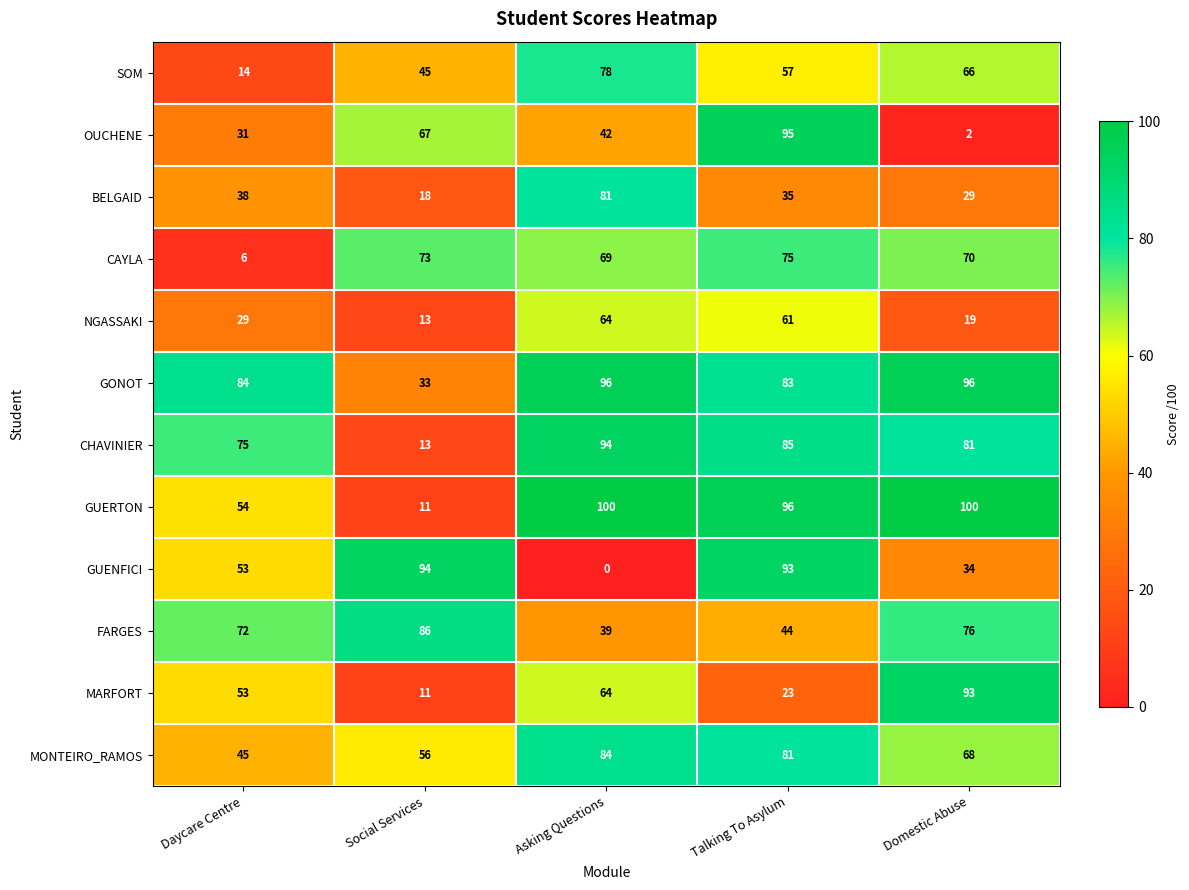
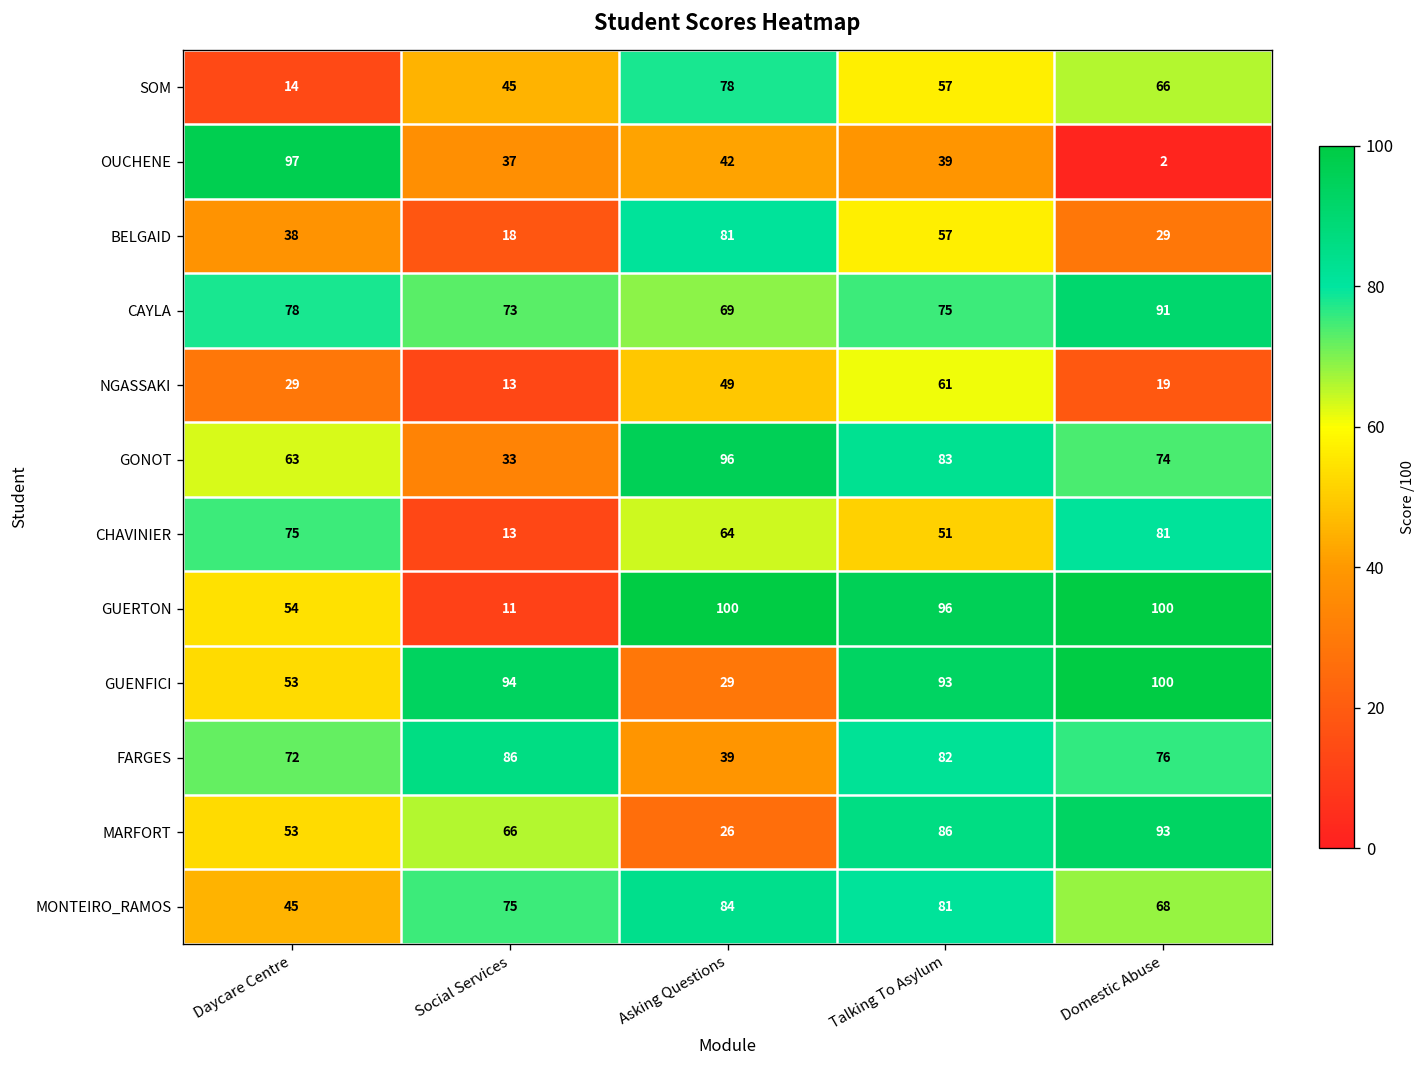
OUCHENE, Daycare Centre: 31 -> 97
OUCHENE, Social Services: 67 -> 37
OUCHENE, Talking To Asylum: 95 -> 39
BELGAID, Talking To Asylum: 35 -> 57
CAYLA, Daycare Centre: 6 -> 78
CAYLA, Domestic Abuse: 70 -> 91
NGASSAKI, Asking Questions: 64 -> 49
GONOT, Daycare Centre: 84 -> 63
GONOT, Domestic Abuse: 96 -> 74
CHAVINIER, Asking Questions: 94 -> 64
CHAVINIER, Talking To Asylum: 85 -> 51
GUENFICI, Asking Questions: 0 -> 29
GUENFICI, Domestic Abuse: 34 -> 100
FARGES, Talking To Asylum: 44 -> 82
MARFORT, Social Services: 11 -> 66
MARFORT, Asking Questions: 64 -> 26
MARFORT, Talking To Asylum: 23 -> 86
MONTEIRO_RAMOS, Social Services: 56 -> 75
